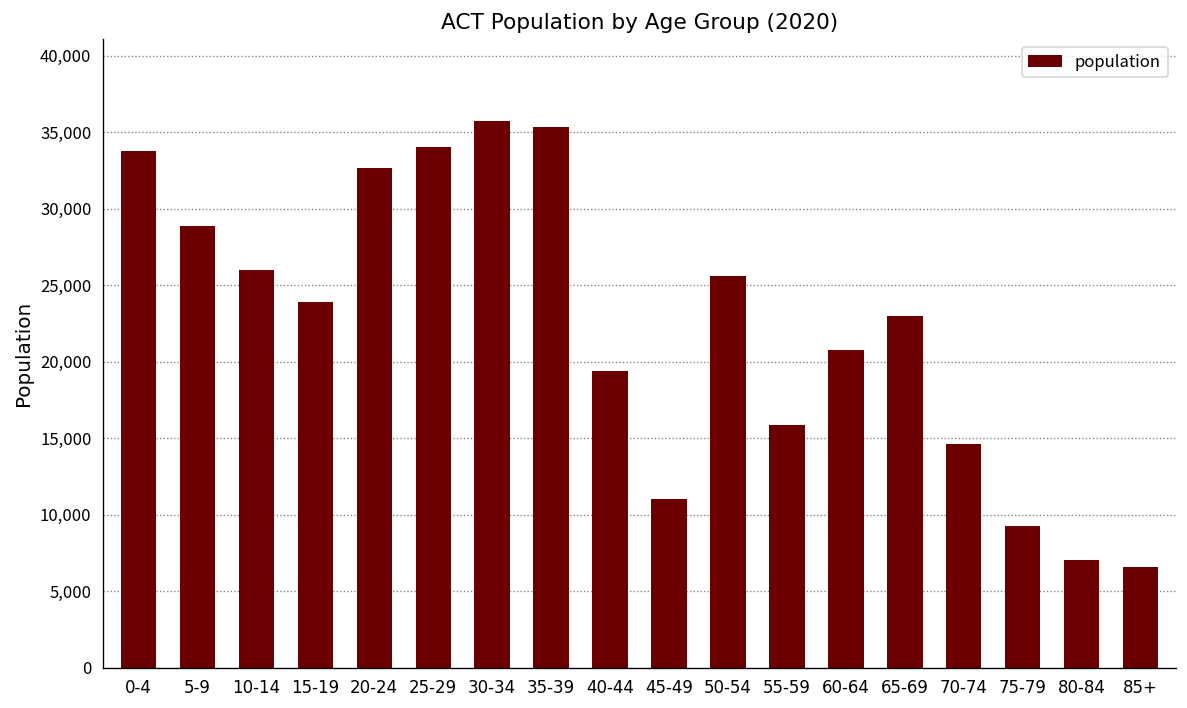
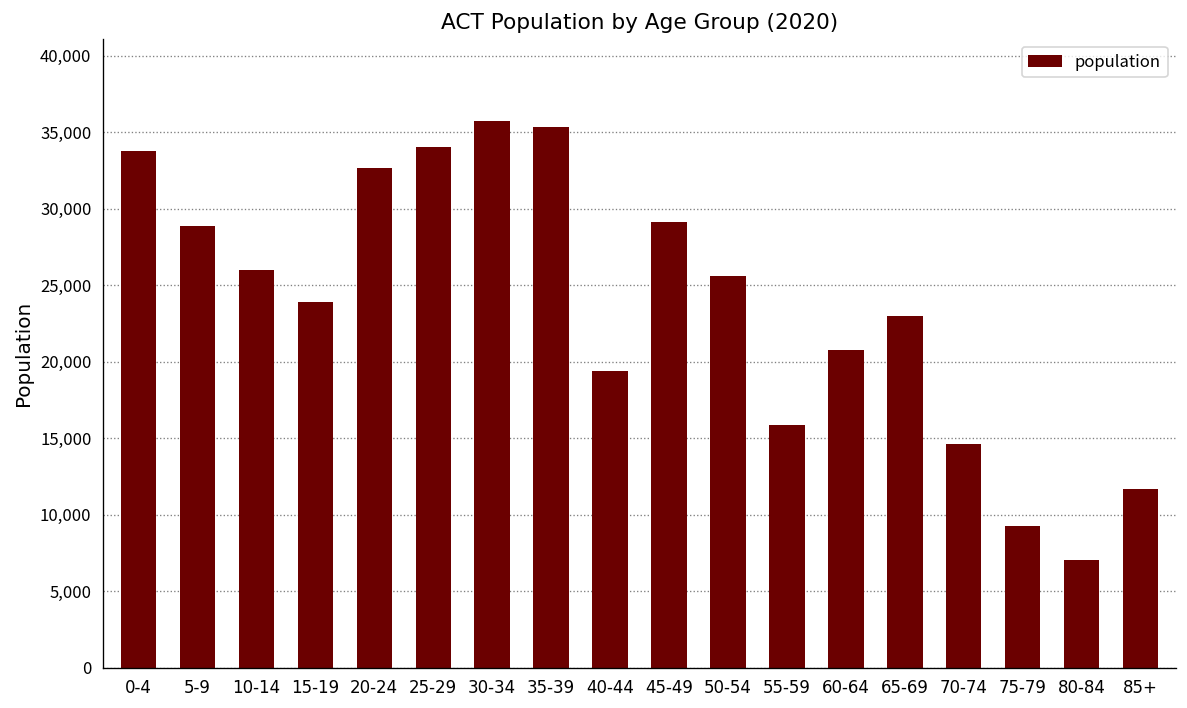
45-49: 11,000 -> 29,100
85+: 6,600 -> 11,700
